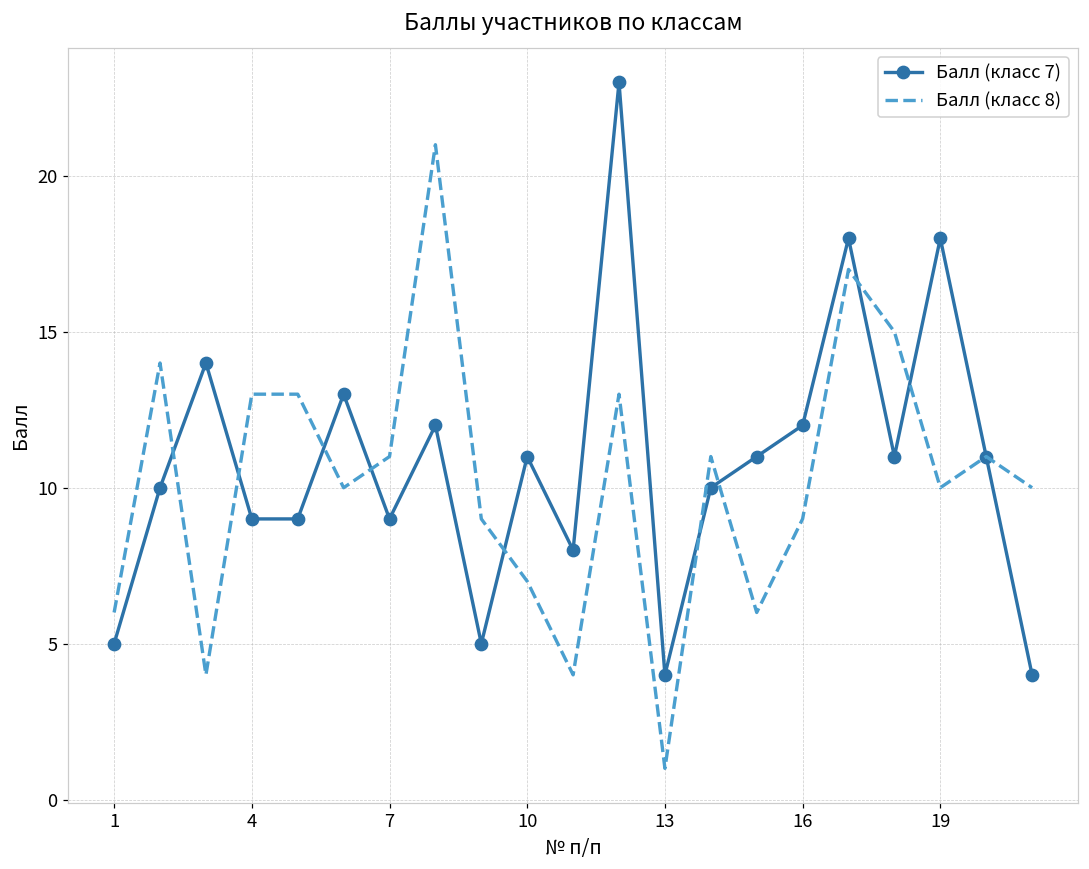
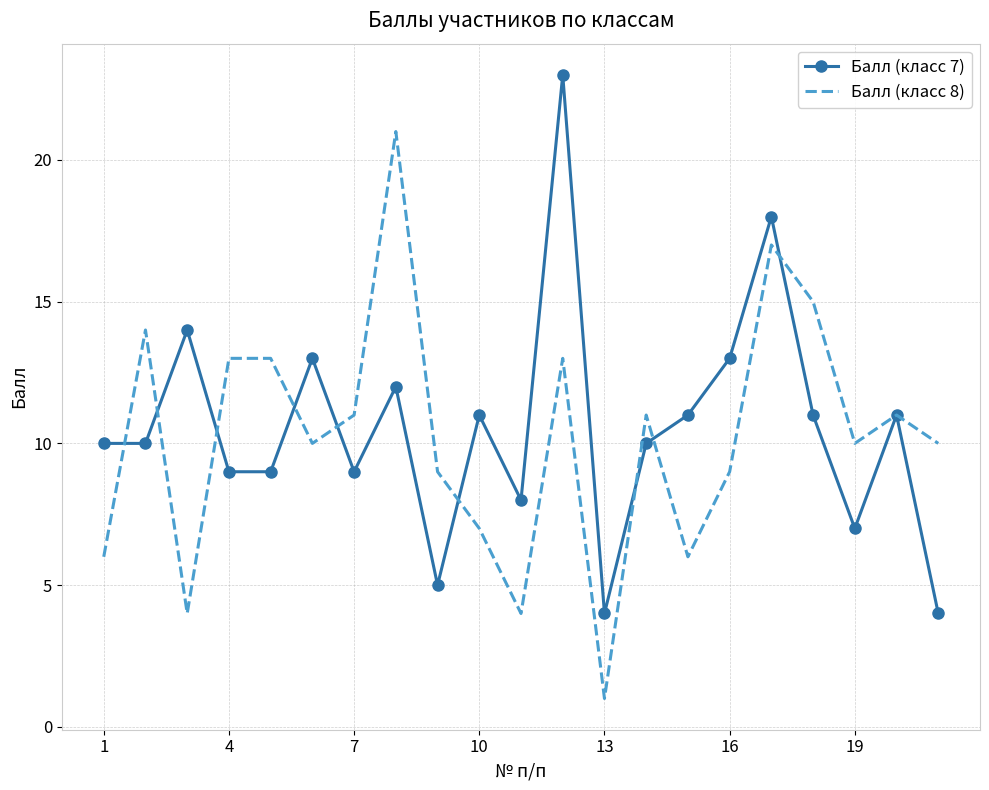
Балл (класс 7), 1: 5 -> 10
Балл (класс 7), 16: 12 -> 13
Балл (класс 7), 19: 18 -> 7
